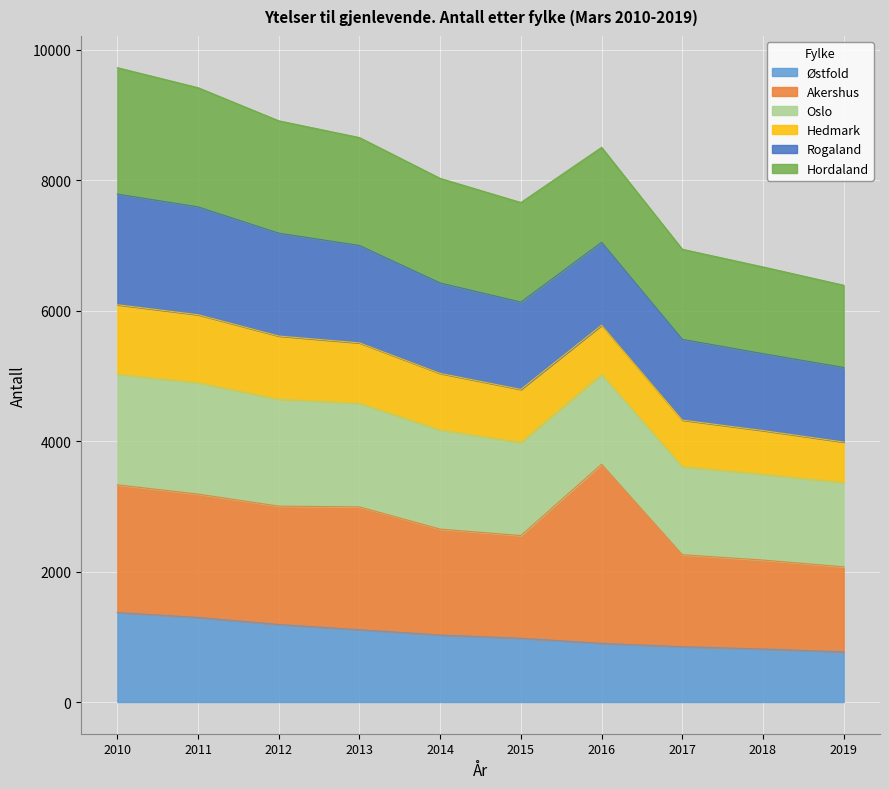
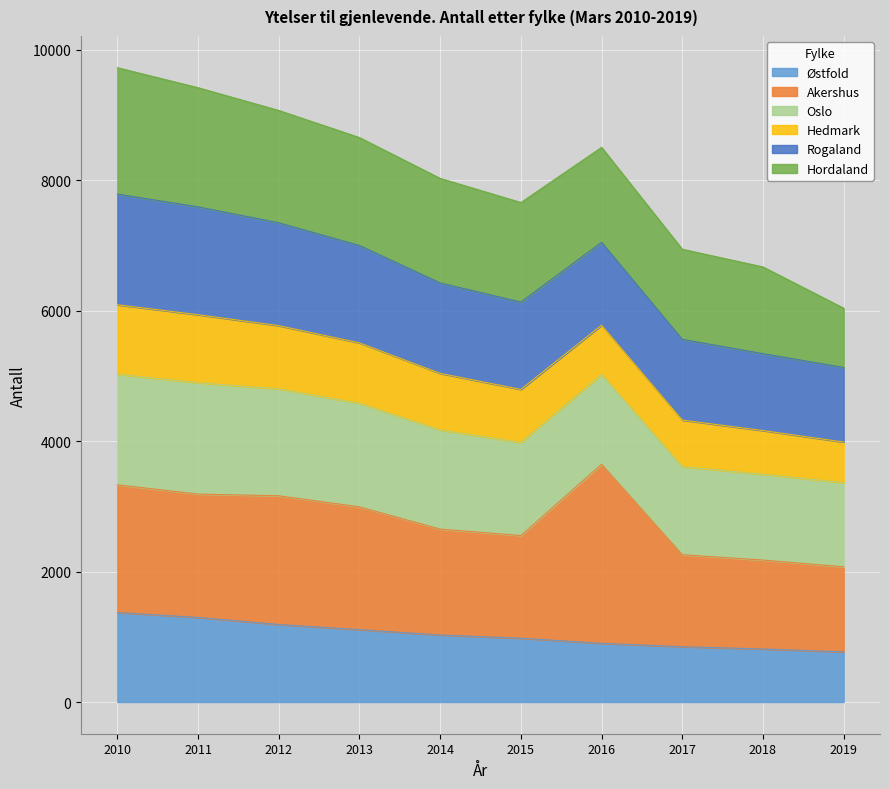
Akershus, 2012: 1800 -> 2000
Hordaland, 2019: 1300 -> 900
